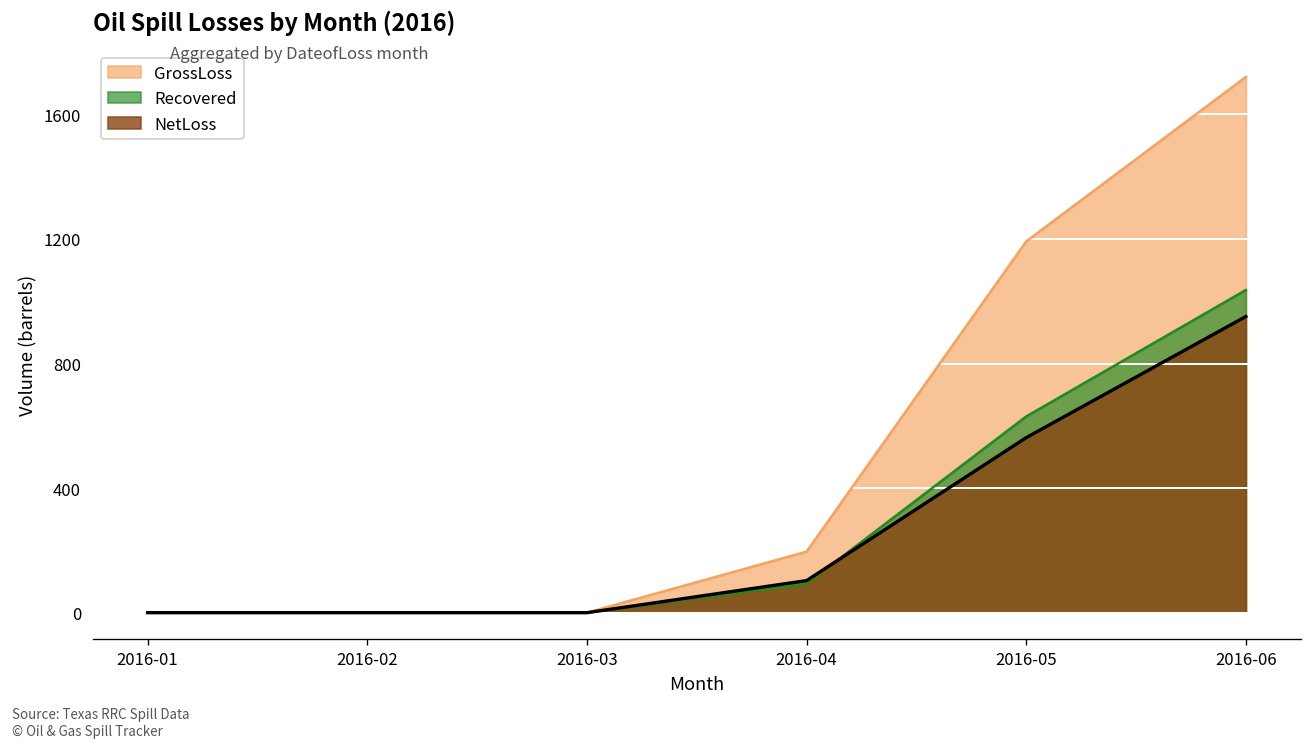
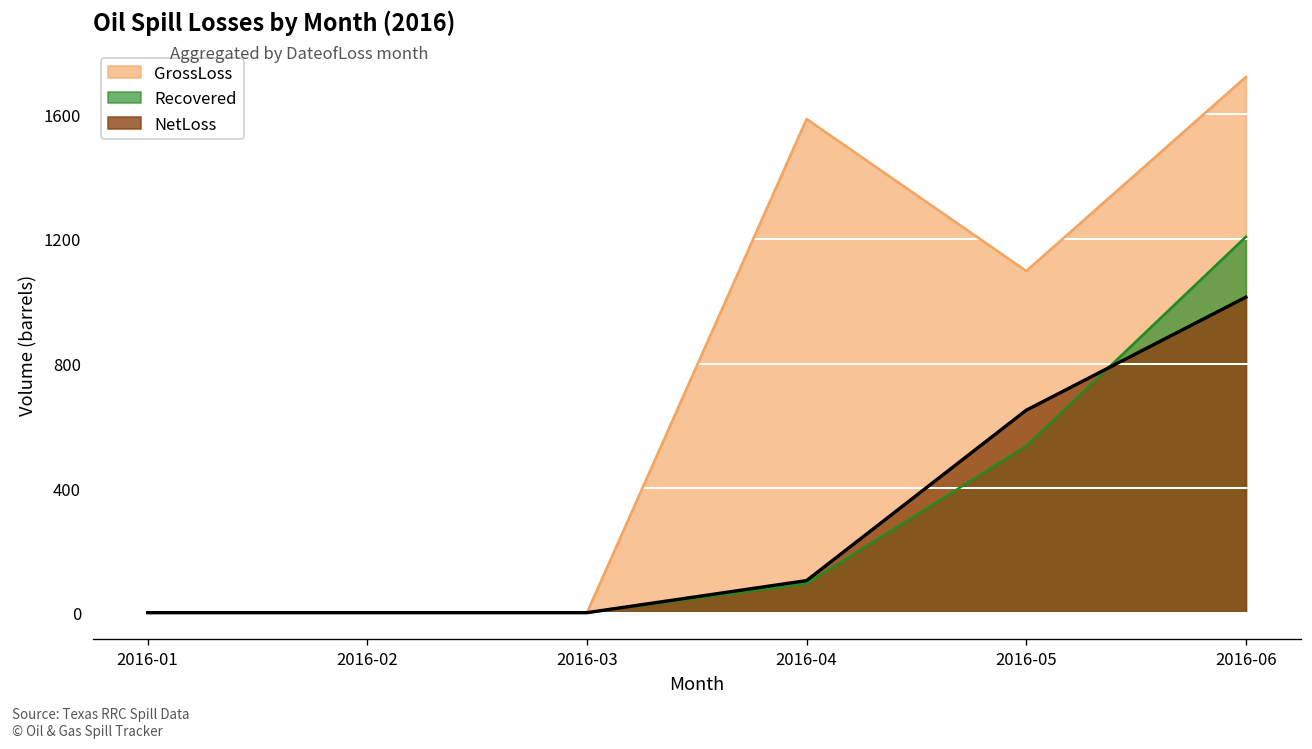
GrossLoss, 2016-04: 200 -> 1590
GrossLoss, 2016-05: 1190 -> 1100
Recovered, 2016-05: 630 -> 540
NetLoss, 2016-05: 560 -> 650
Recovered, 2016-06: 1040 -> 1210
NetLoss, 2016-06: 950 -> 1010
